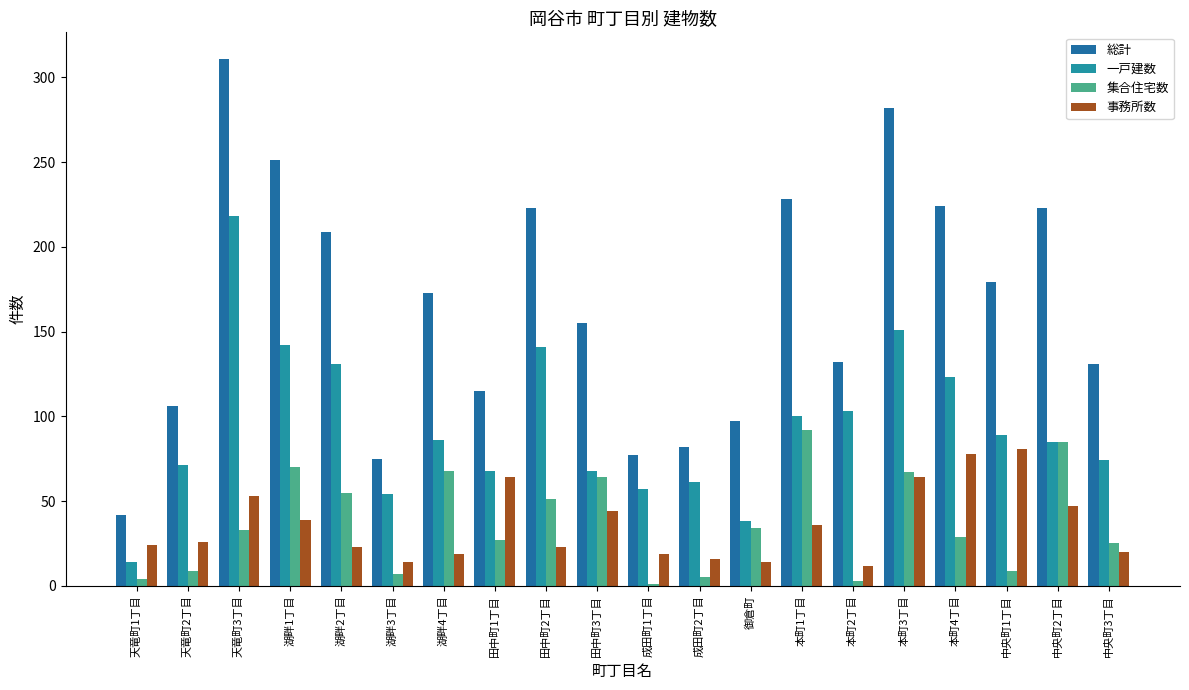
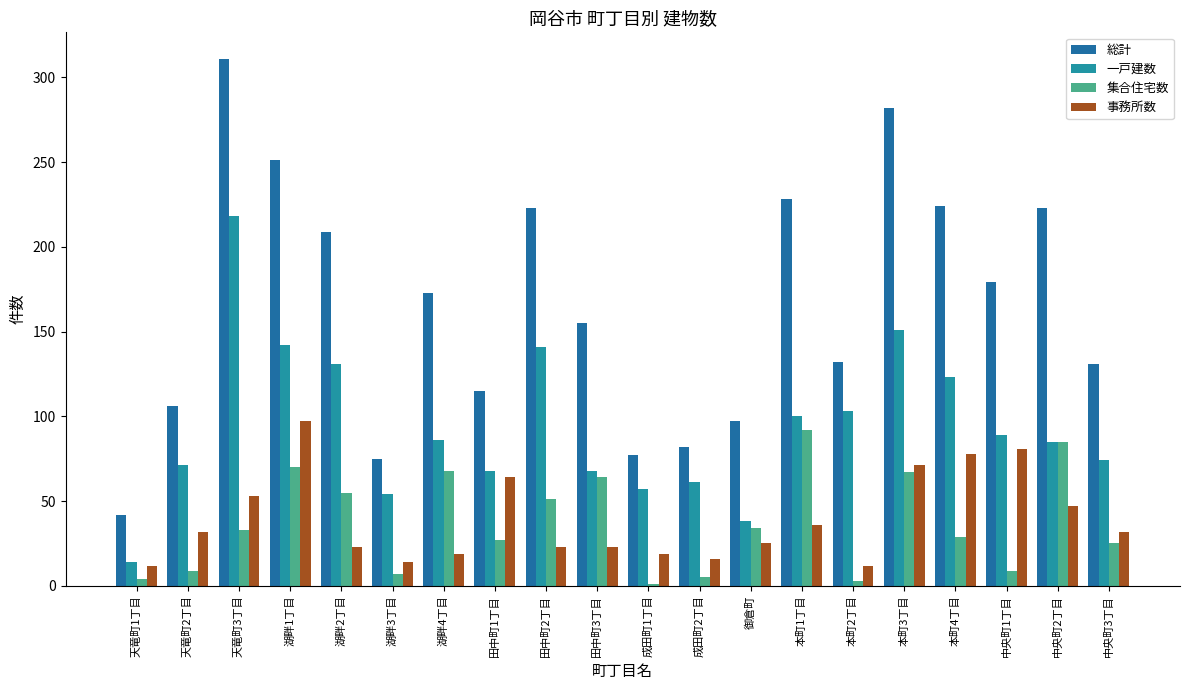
事務所数, 天竜町1丁目: 24 -> 12
事務所数, 天竜町2丁目: 26 -> 32
事務所数, 湖畔1丁目: 39 -> 97
事務所数, 田中町3丁目: 44 -> 23
事務所数, 御倉町: 14 -> 25
事務所数, 本町3丁目: 64 -> 71
事務所数, 中央町3丁目: 20 -> 32
